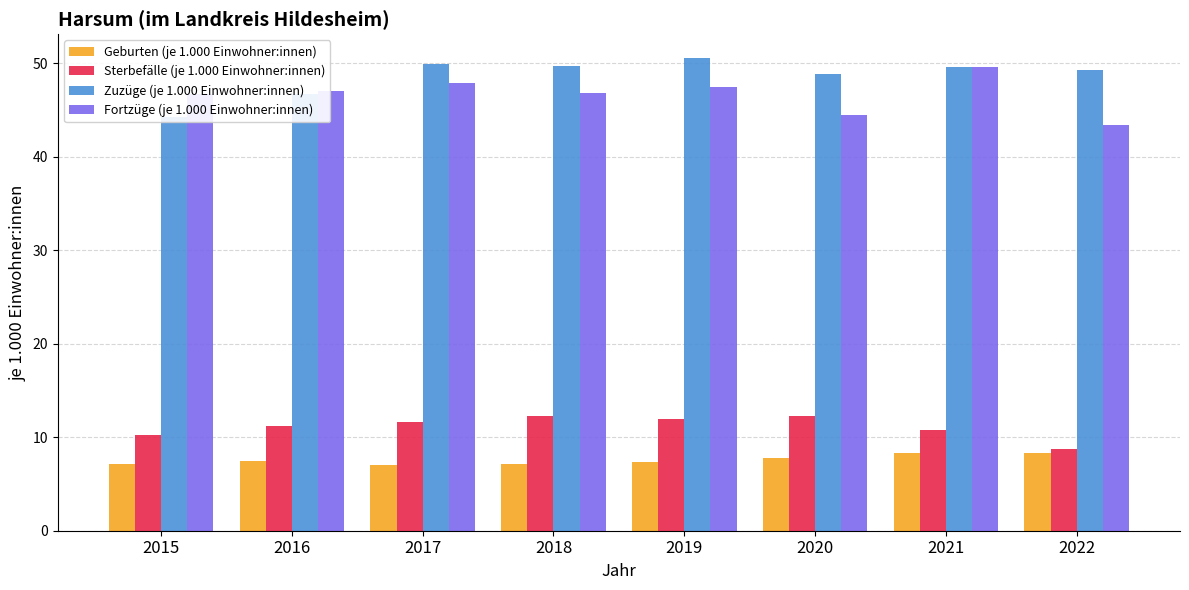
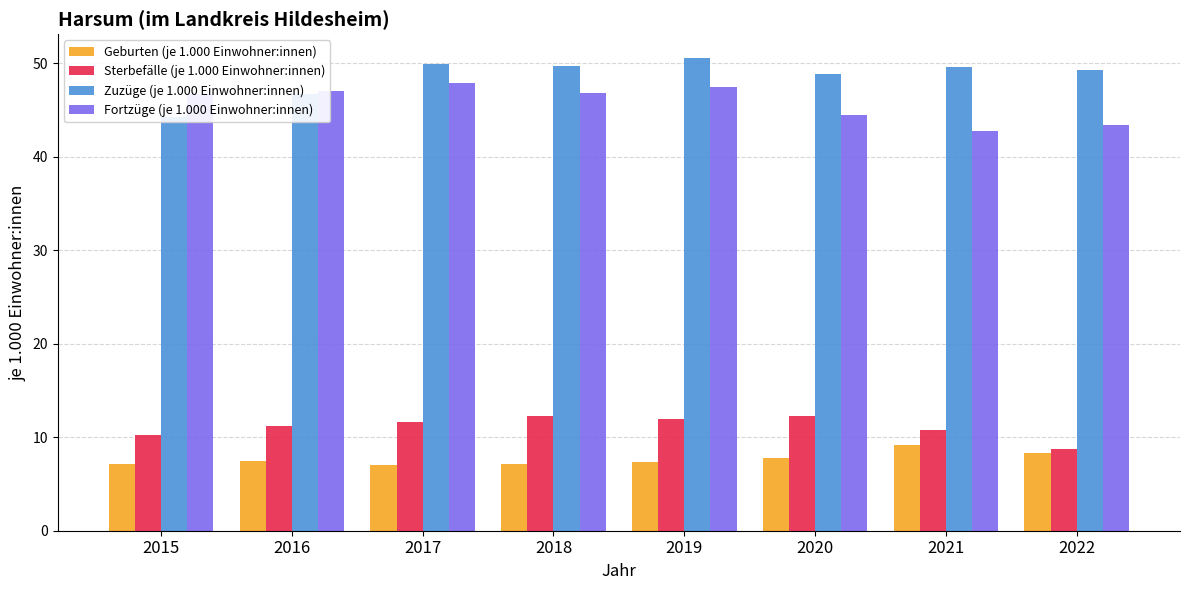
Geburten (je 1.000 Einwohner:innen), 2021: 8 -> 9
Fortzüge (je 1.000 Einwohner:innen), 2021: 50 -> 43
